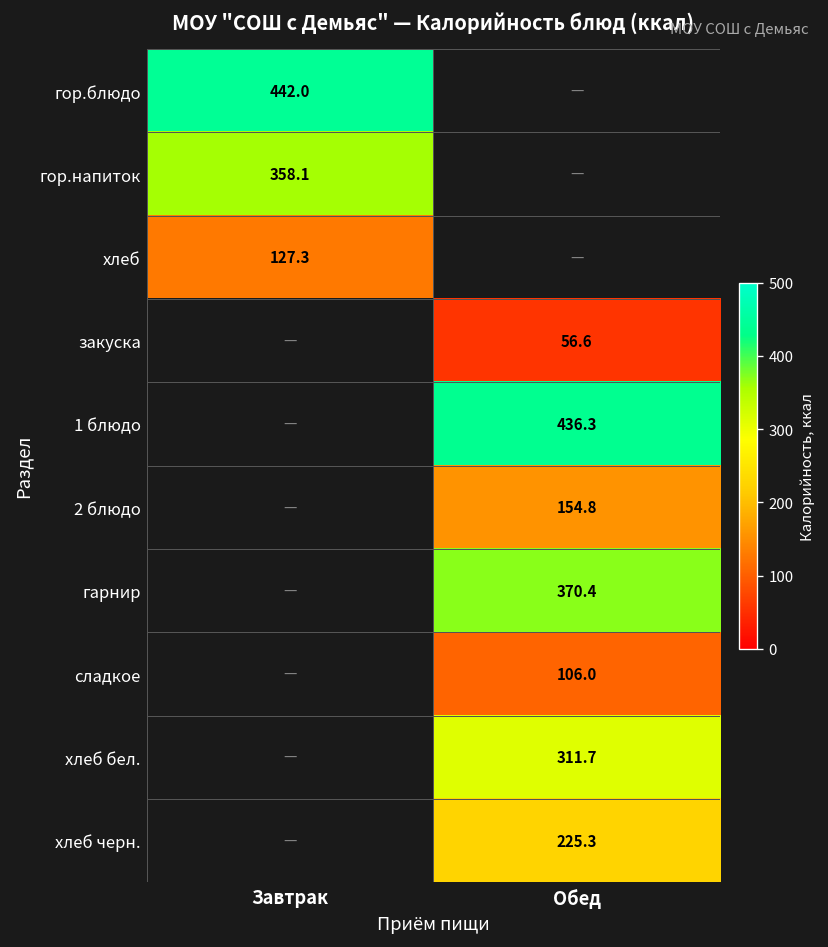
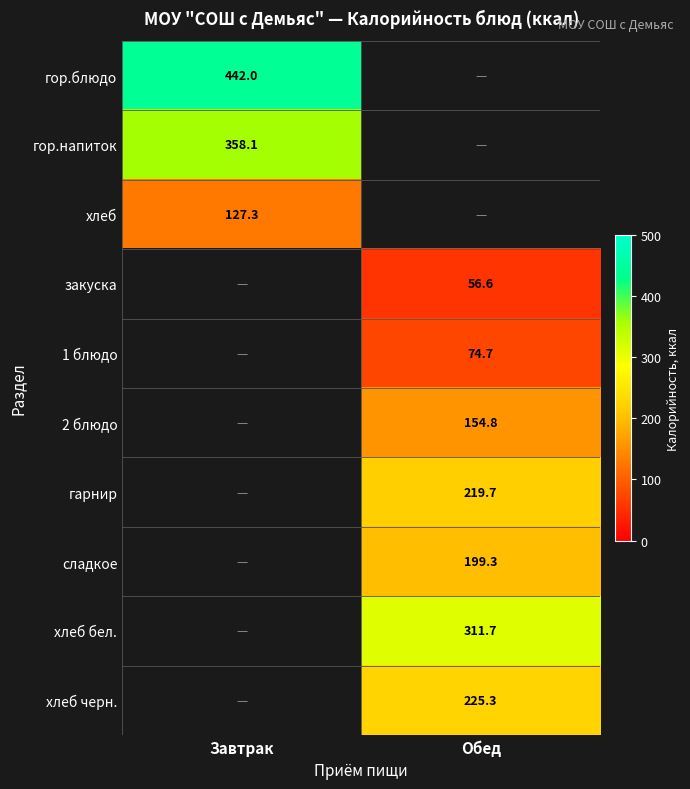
1 блюдо, Обед: 436.3 -> 74.7
гарнир, Обед: 370.4 -> 219.7
сладкое, Обед: 106.0 -> 199.3
